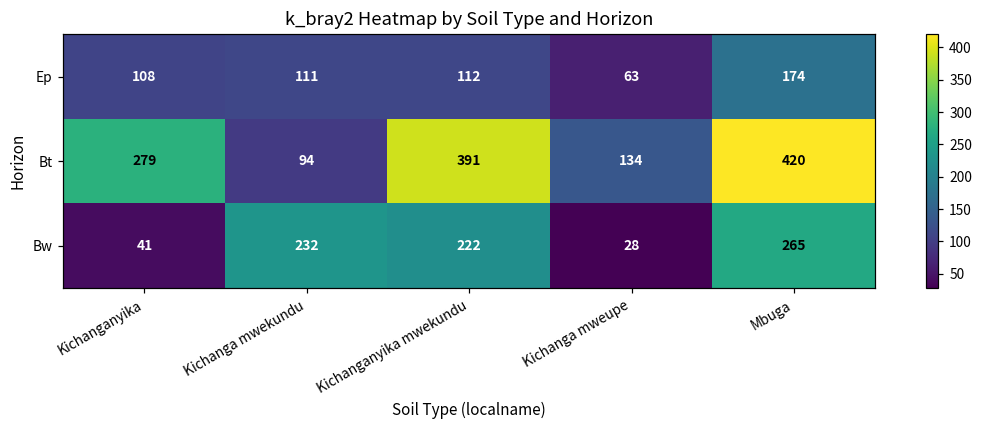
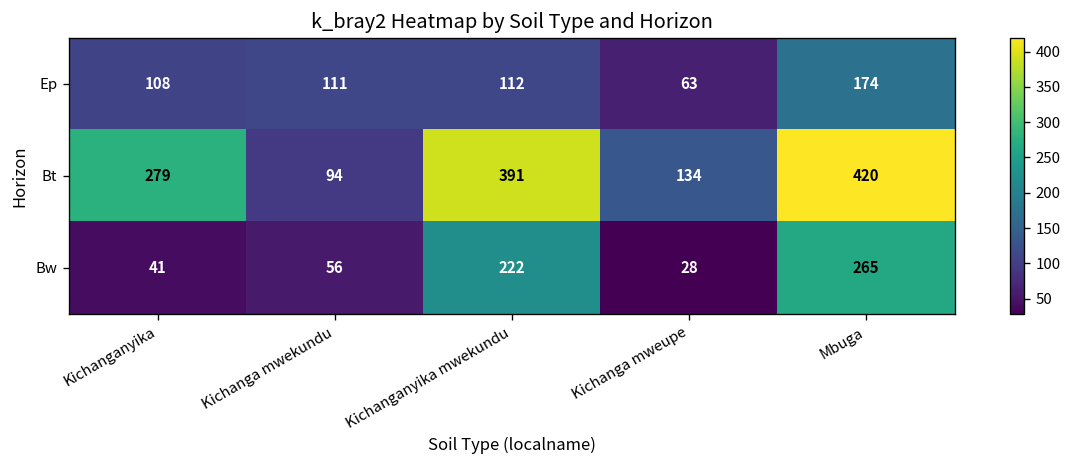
Bw, Kichanga mwekundu: 232 -> 56
